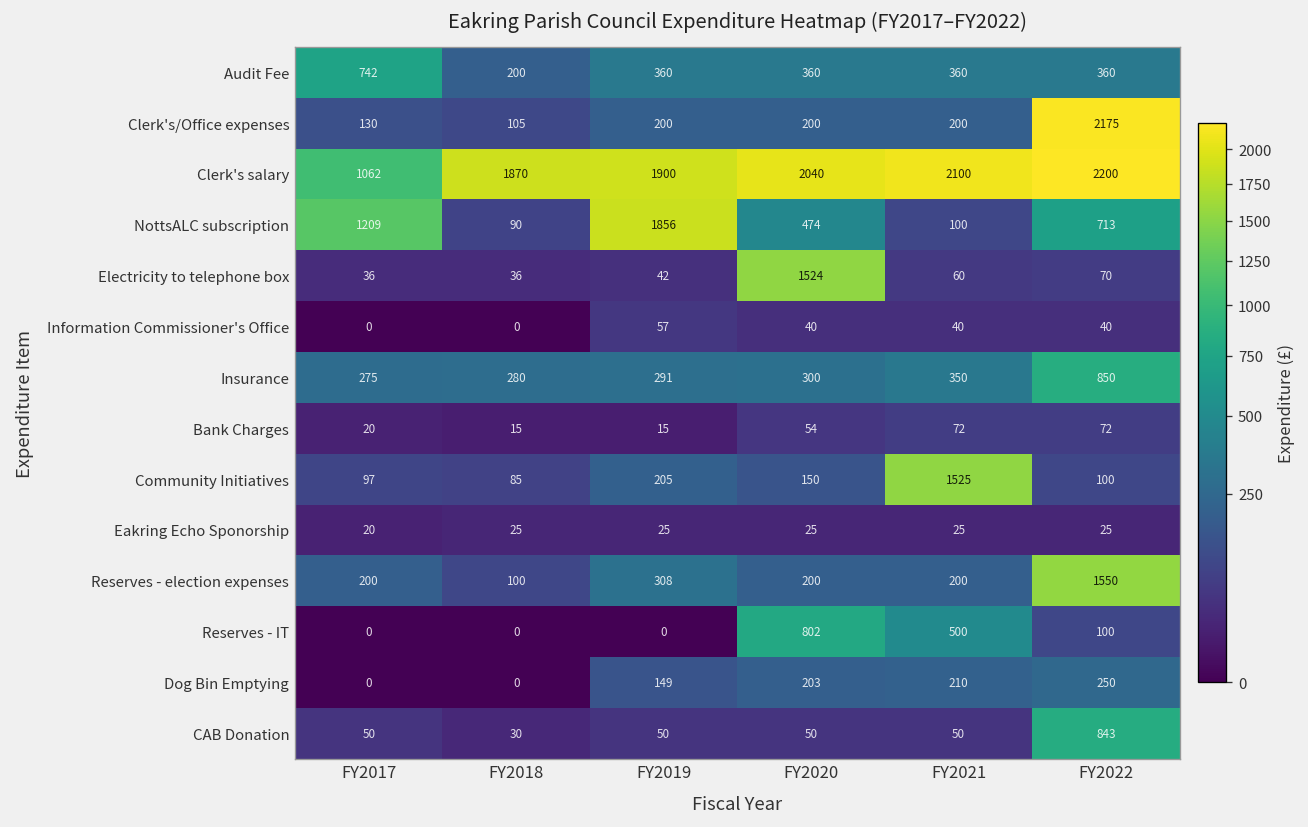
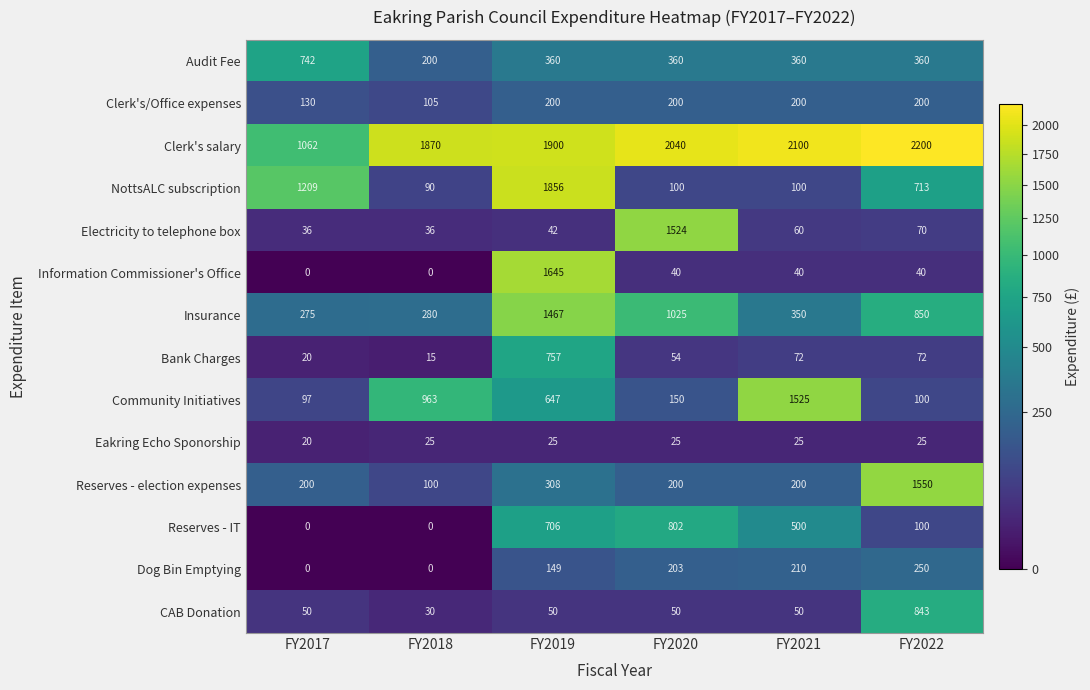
Clerk's/Office expenses, FY2022: 2175 -> 200
NottsALC subscription, FY2020: 474 -> 100
Information Commissioner's Office, FY2019: 57 -> 1645
Insurance, FY2019: 291 -> 1467
Insurance, FY2020: 300 -> 1025
Bank Charges, FY2019: 15 -> 757
Community Initiatives, FY2018: 85 -> 963
Community Initiatives, FY2019: 205 -> 647
Reserves - IT, FY2019: 0 -> 706
